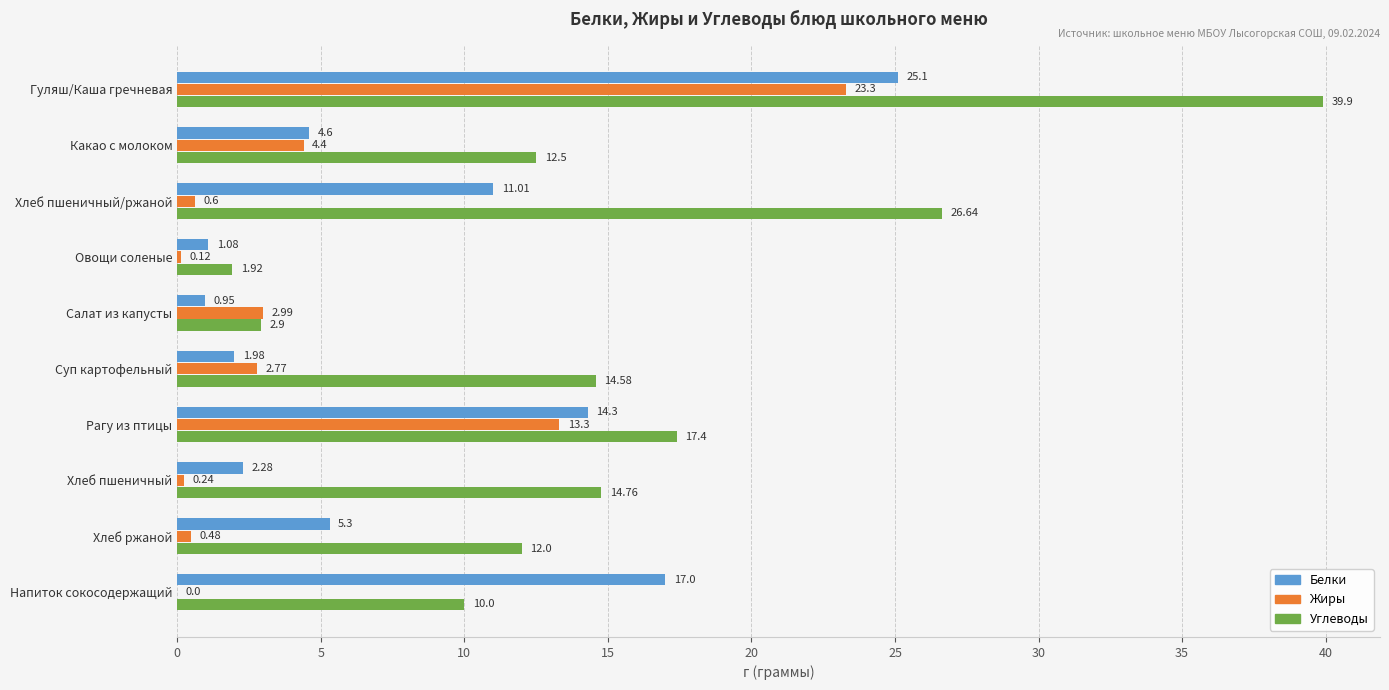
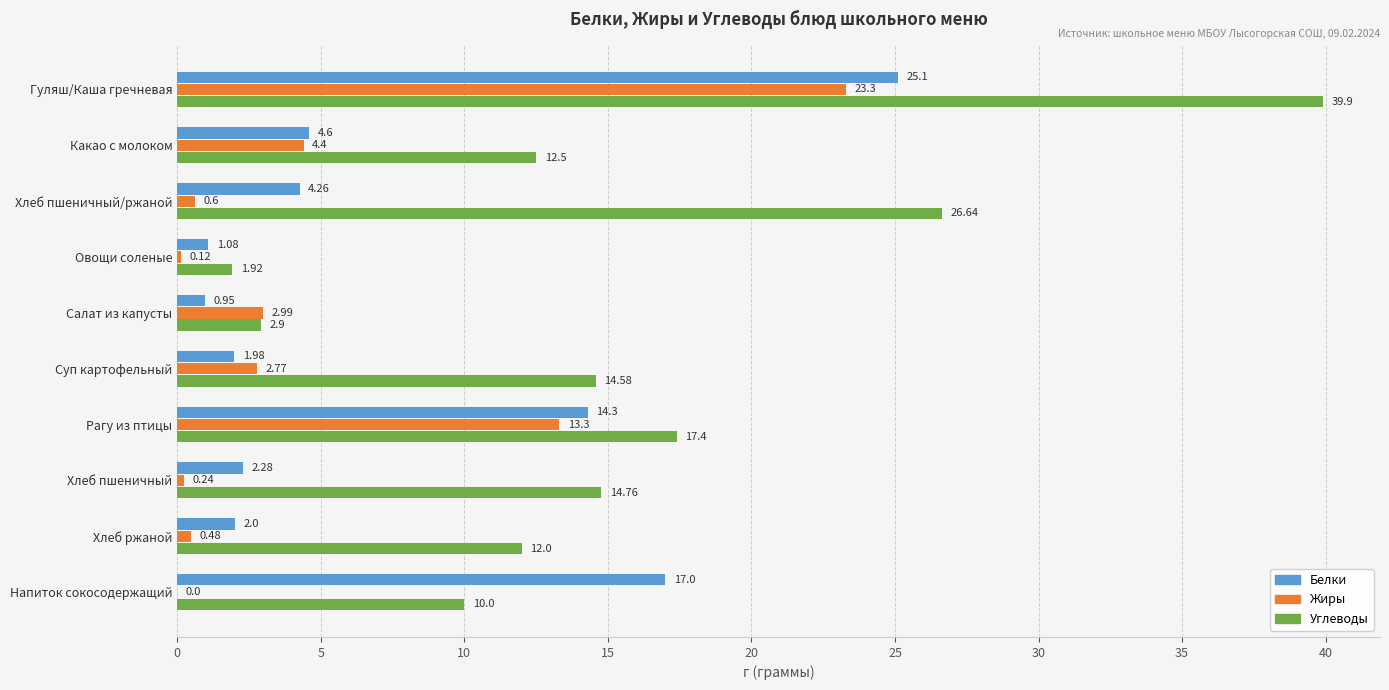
Белки, Хлеб пшеничный/ржаной: 11.01 -> 4.26
Белки, Хлеб ржаной: 5.3 -> 2.0
